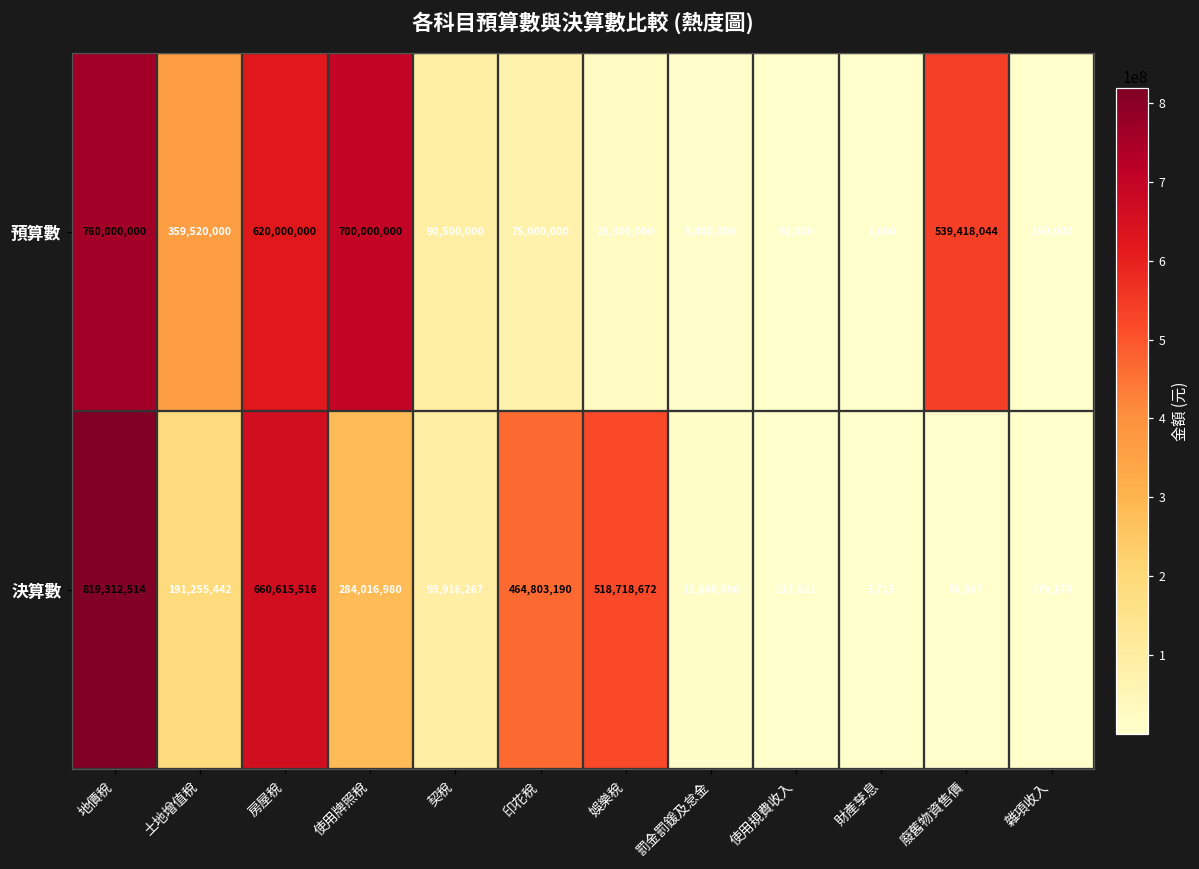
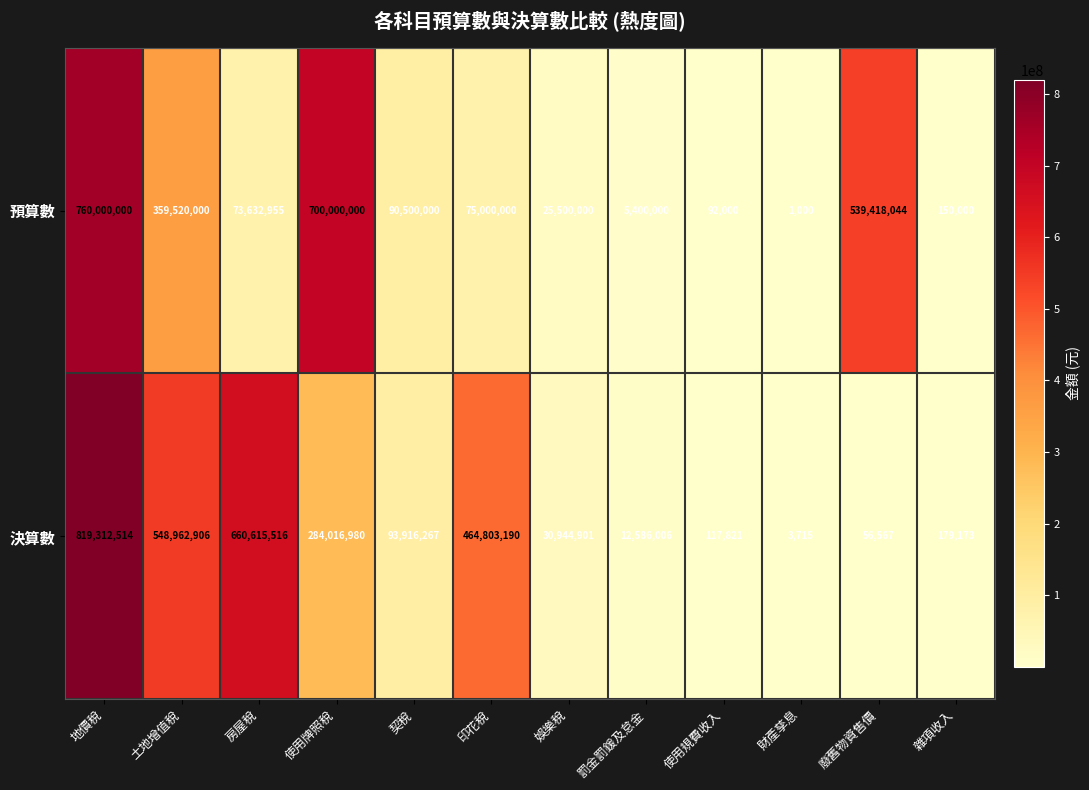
預算數, 房屋稅: 620,000,000 -> 73,632,955
決算數, 土地增值稅: 191,255,442 -> 548,962,906
決算數, 娛樂稅: 518,718,672 -> 30,944,901
